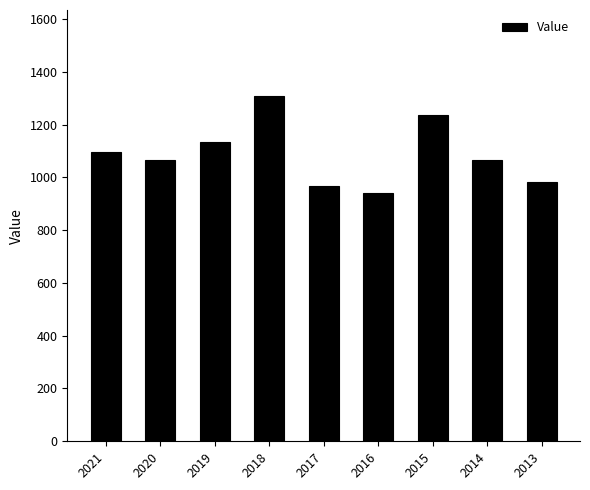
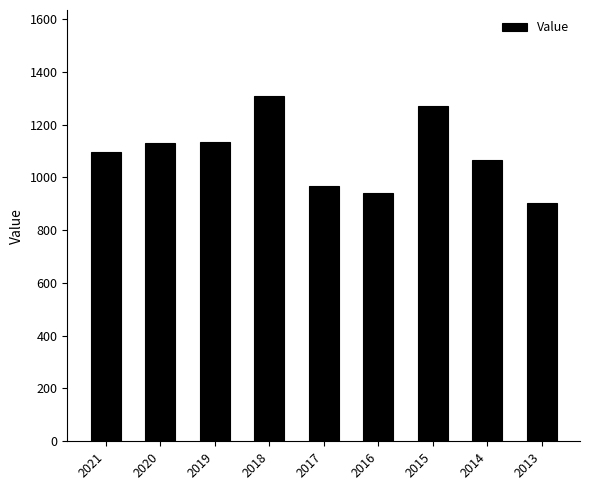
2020: 1060 -> 1130
2015: 1240 -> 1270
2013: 980 -> 900
